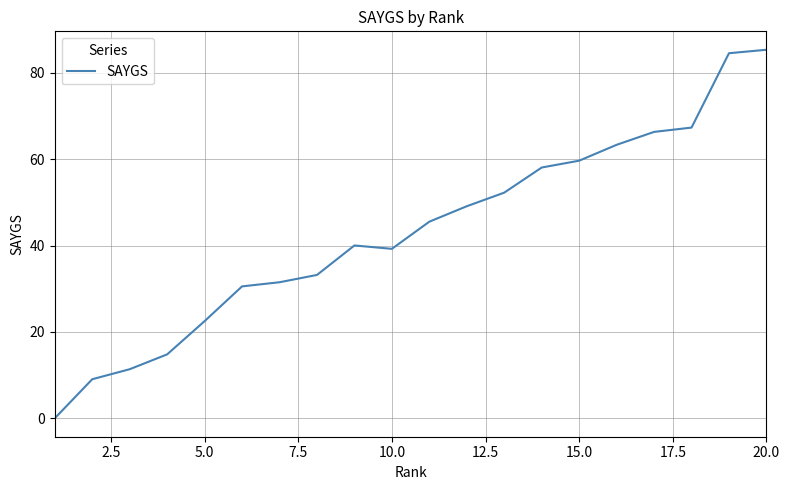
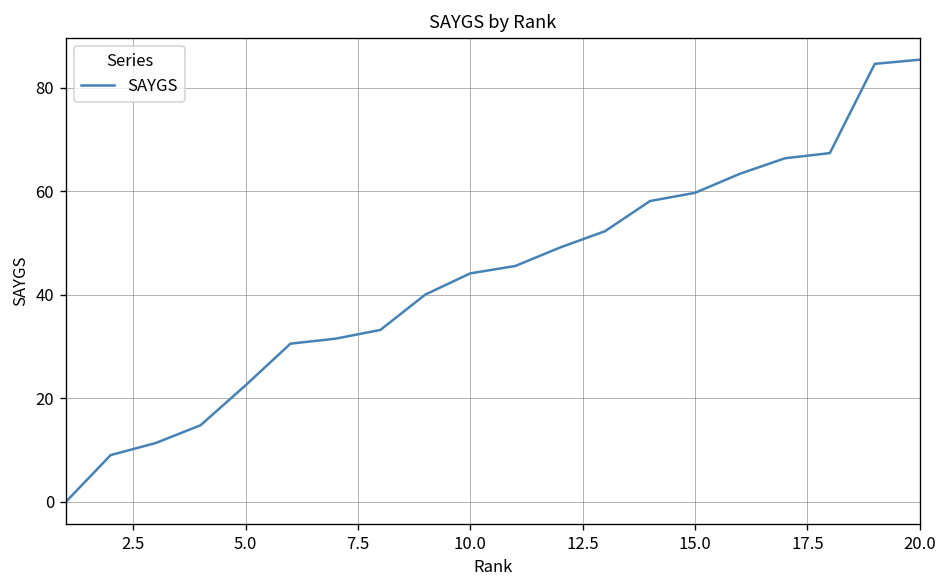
10.0: 39 -> 44
